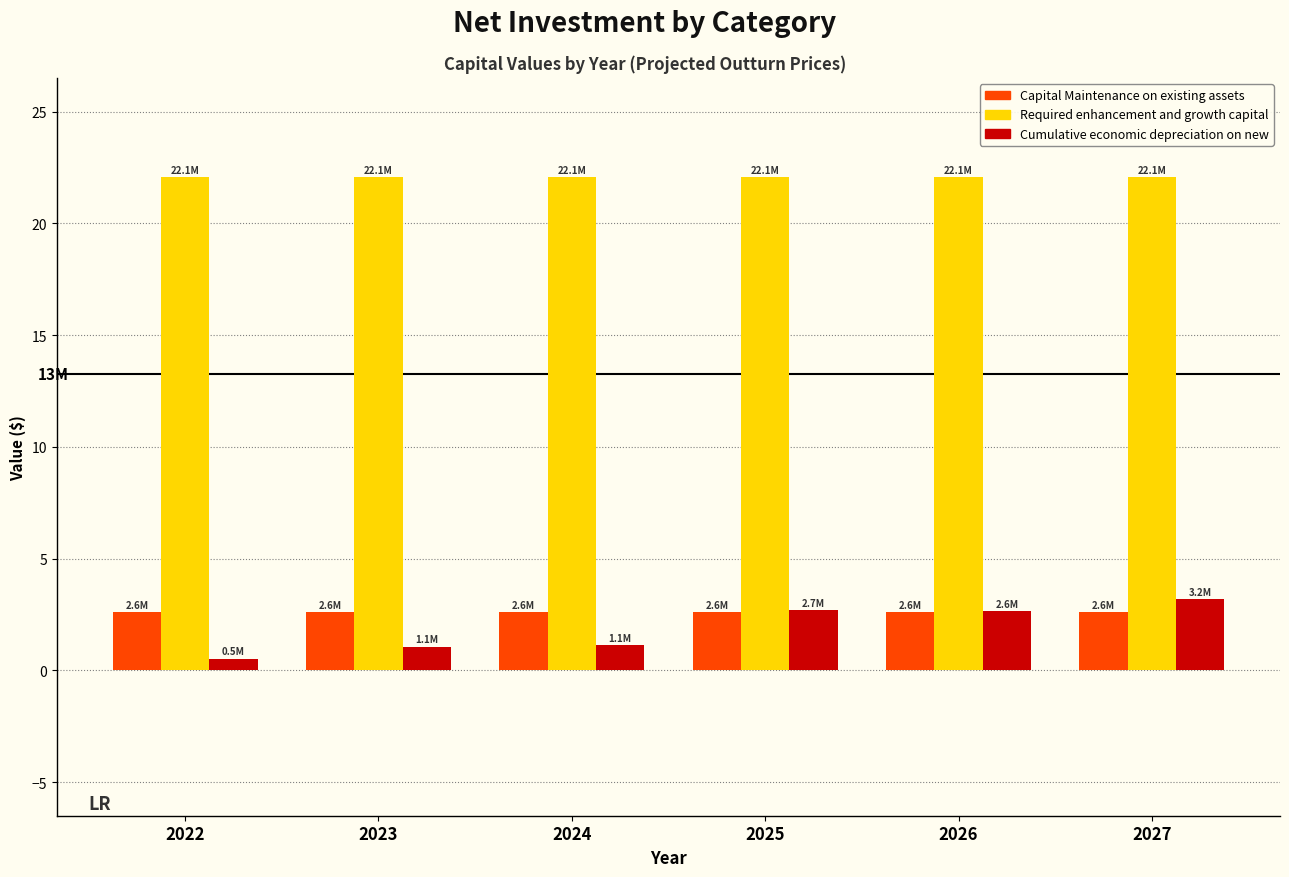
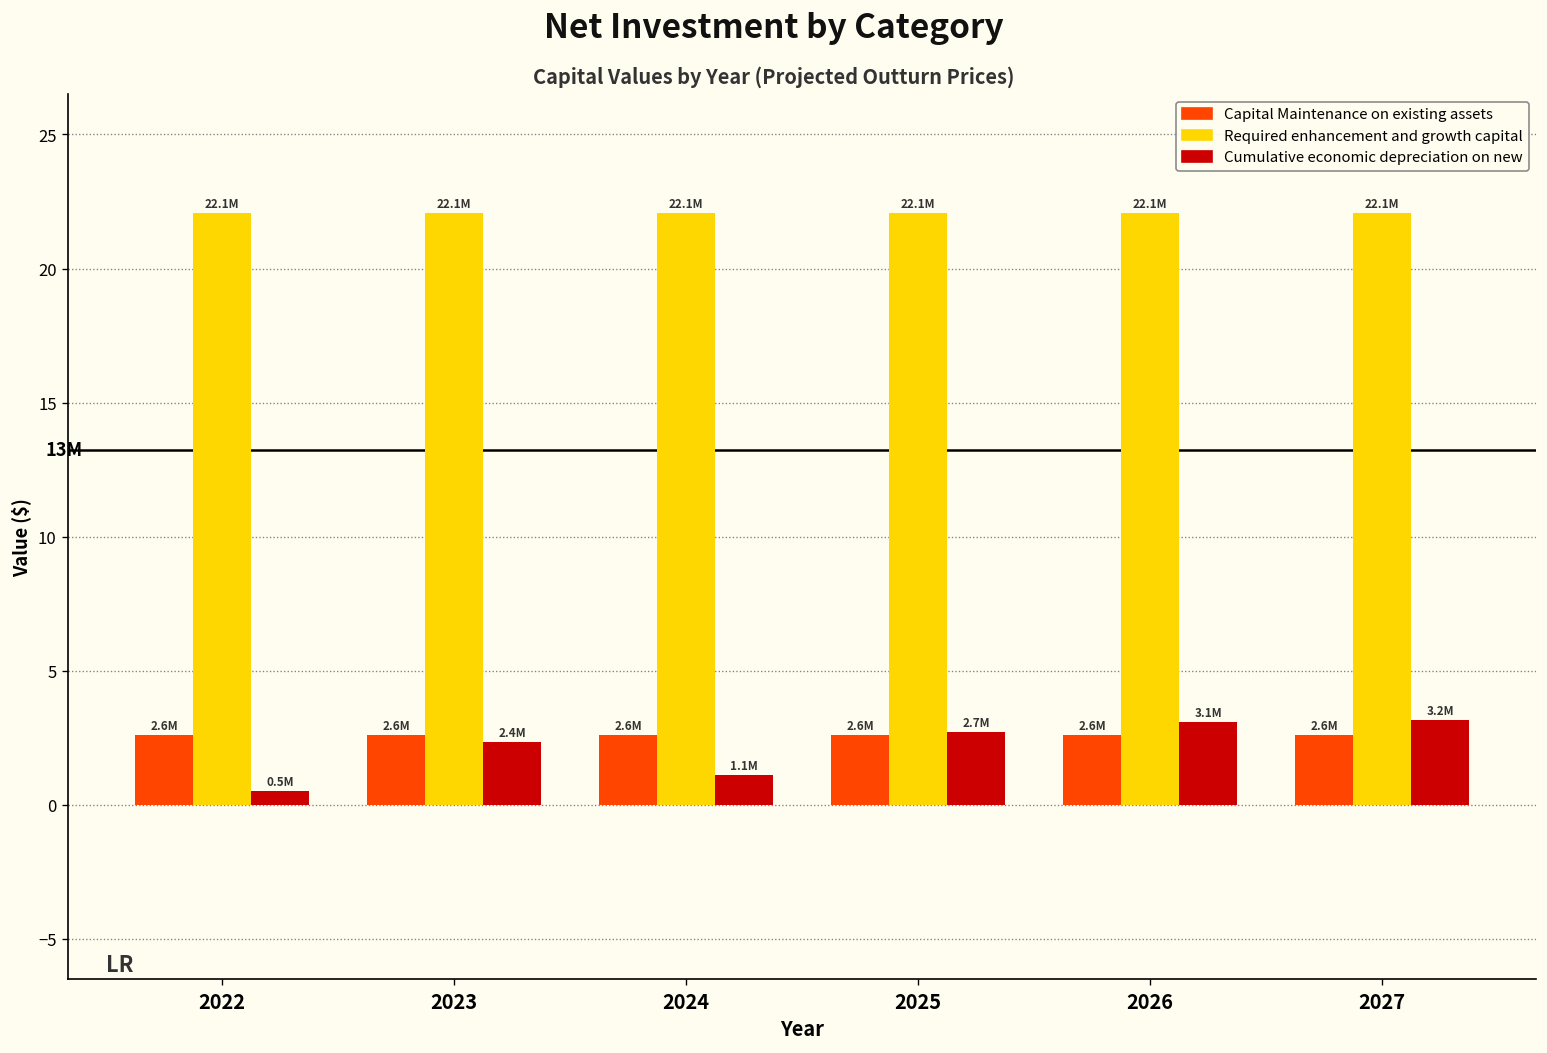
Cumulative economic depreciation on new, 2023: 1.1M -> 2.4M
Cumulative economic depreciation on new, 2026: 2.6M -> 3.1M
